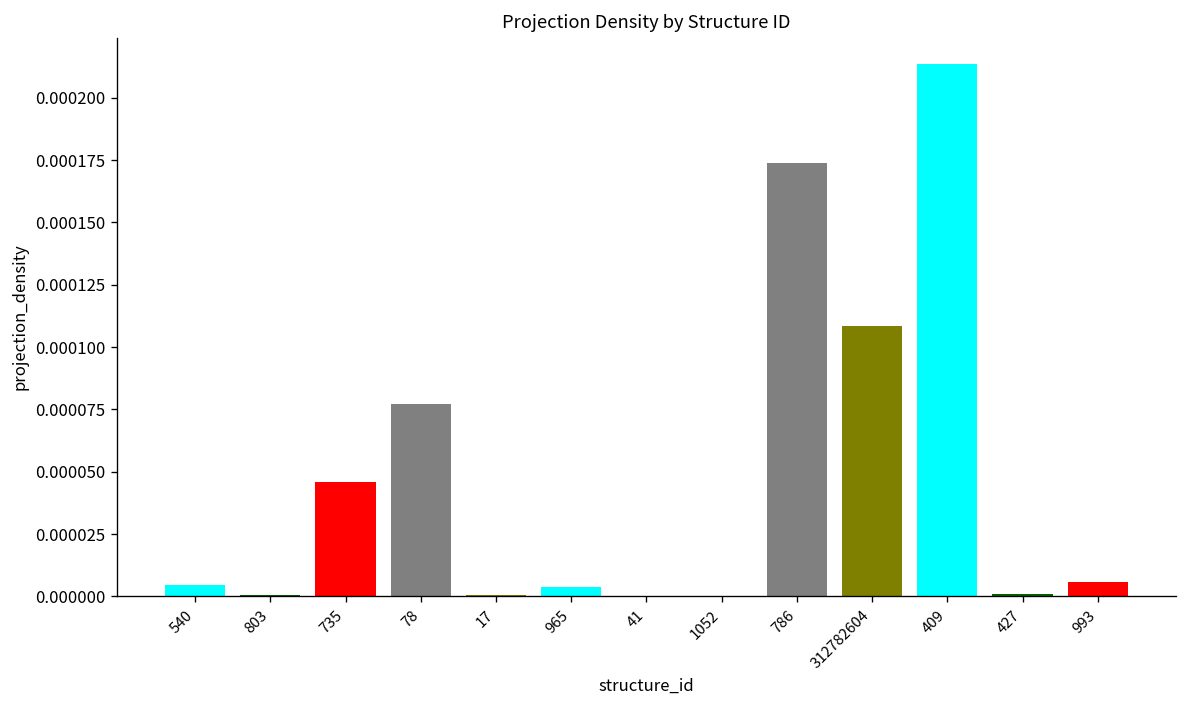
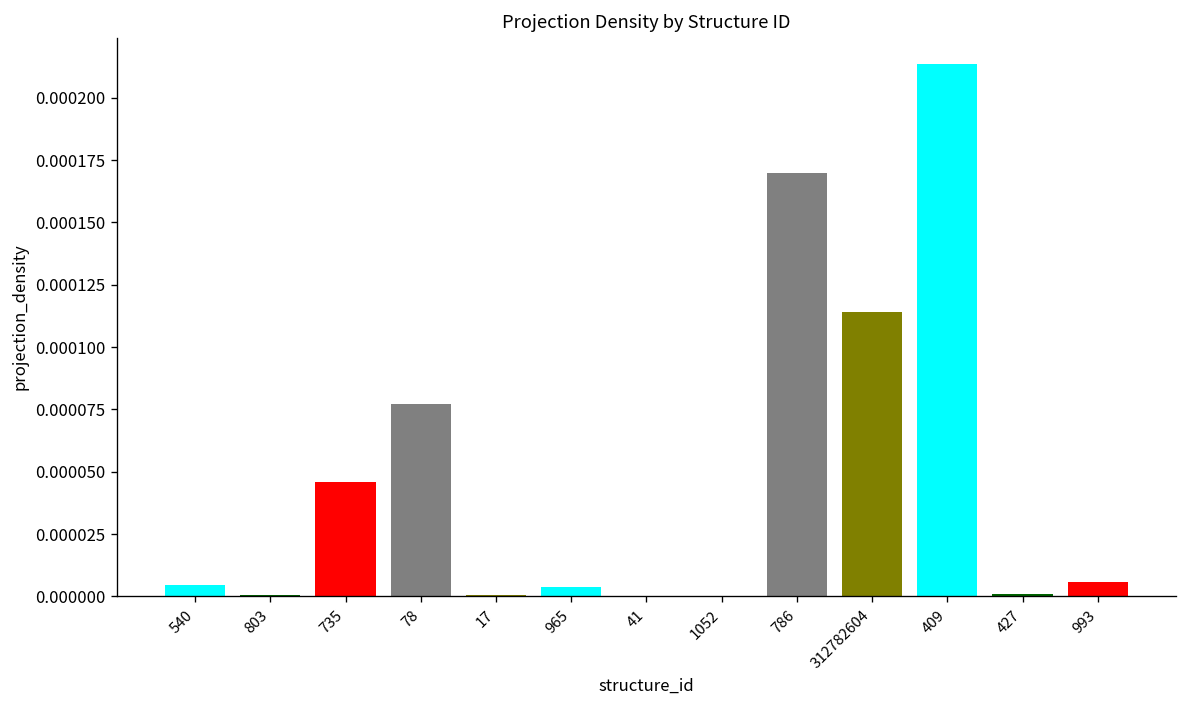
786: 0.000174 -> 0.000170
312782604: 0.000109 -> 0.000114
